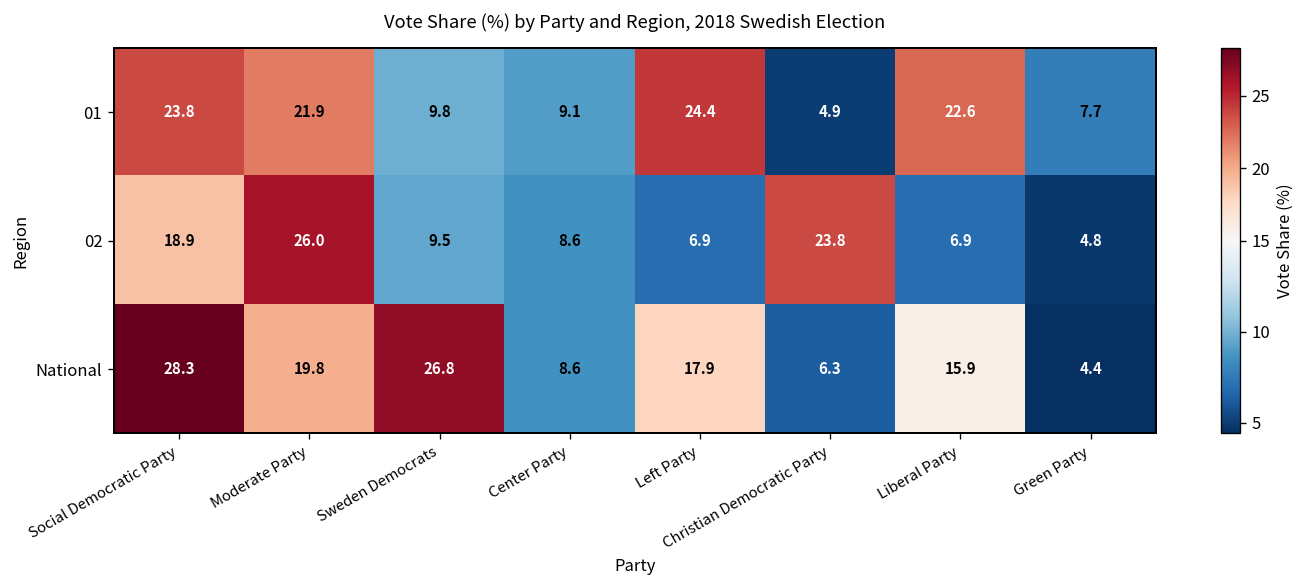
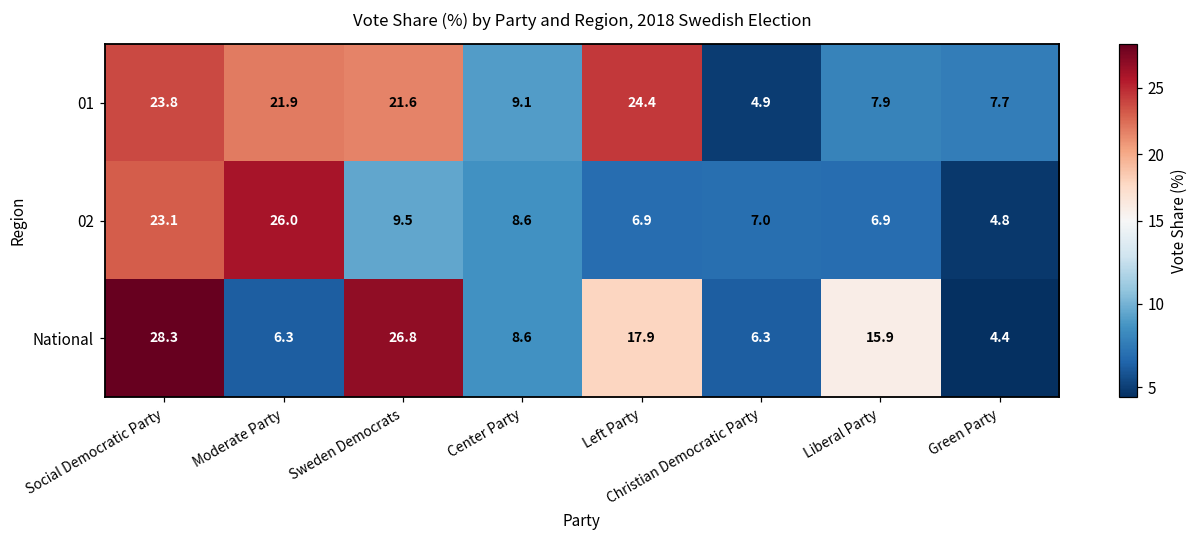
01, Sweden Democrats: 9.8 -> 21.6
01, Liberal Party: 22.6 -> 7.9
02, Social Democratic Party: 18.9 -> 23.1
02, Christian Democratic Party: 23.8 -> 7.0
National, Moderate Party: 19.8 -> 6.3
